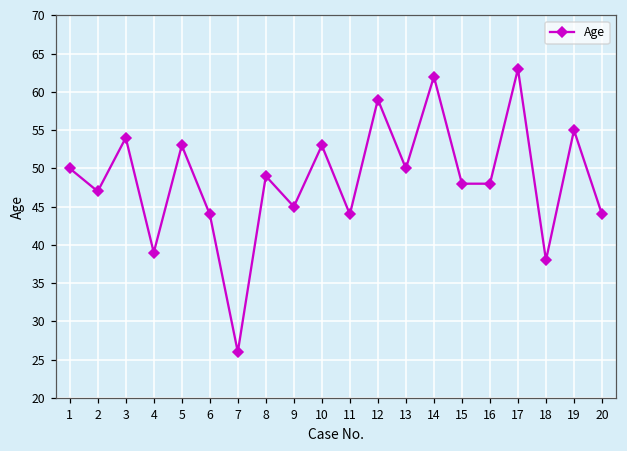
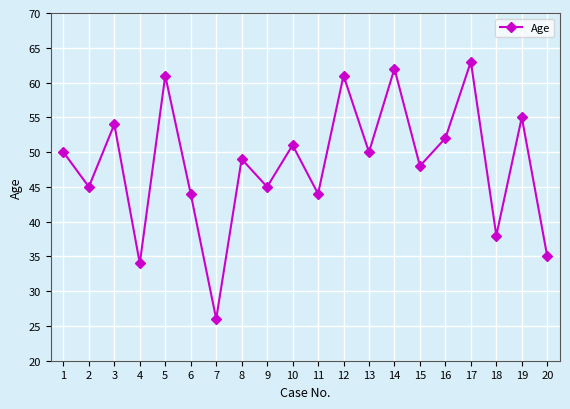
2: 47 -> 45
4: 39 -> 34
5: 53 -> 61
10: 53 -> 51
12: 59 -> 61
16: 48 -> 52
20: 44 -> 35
